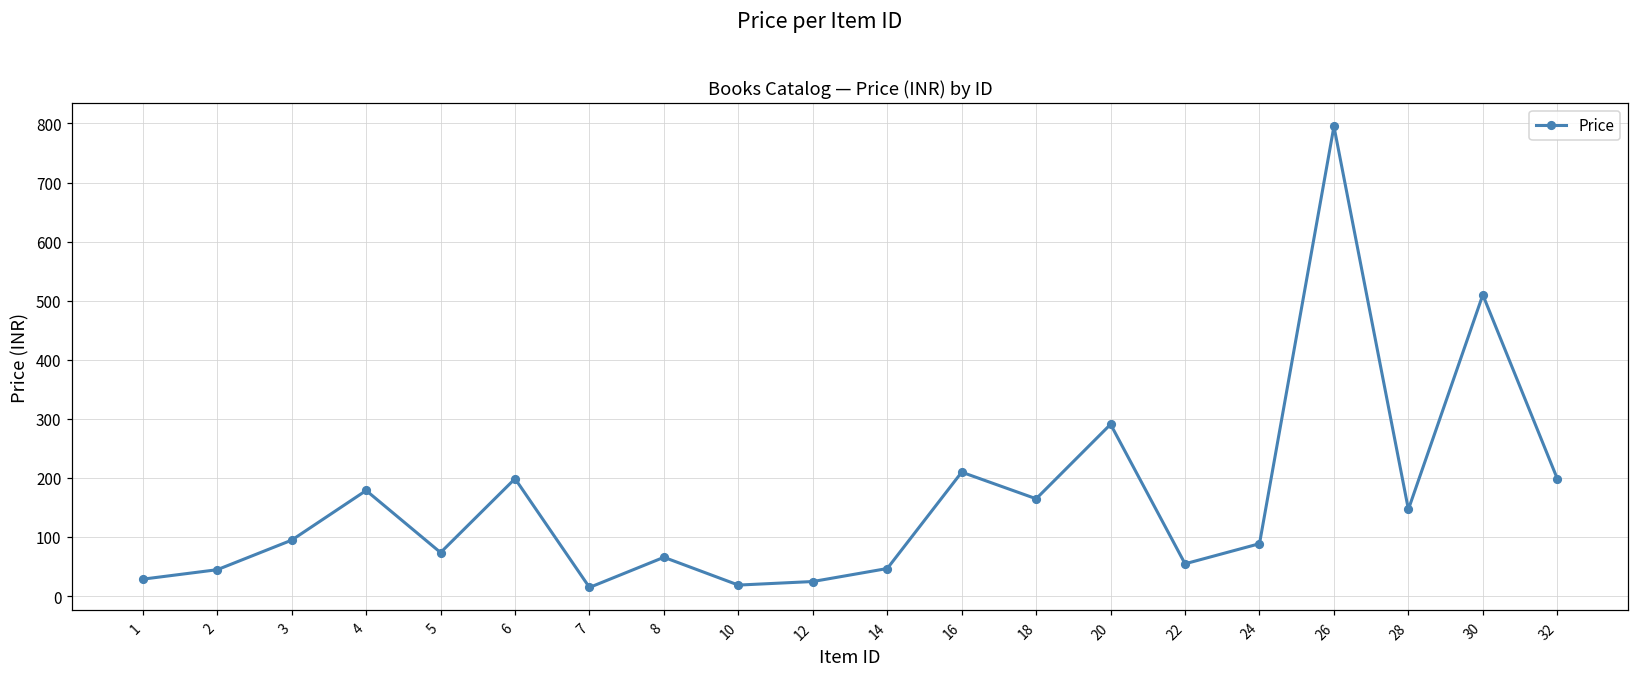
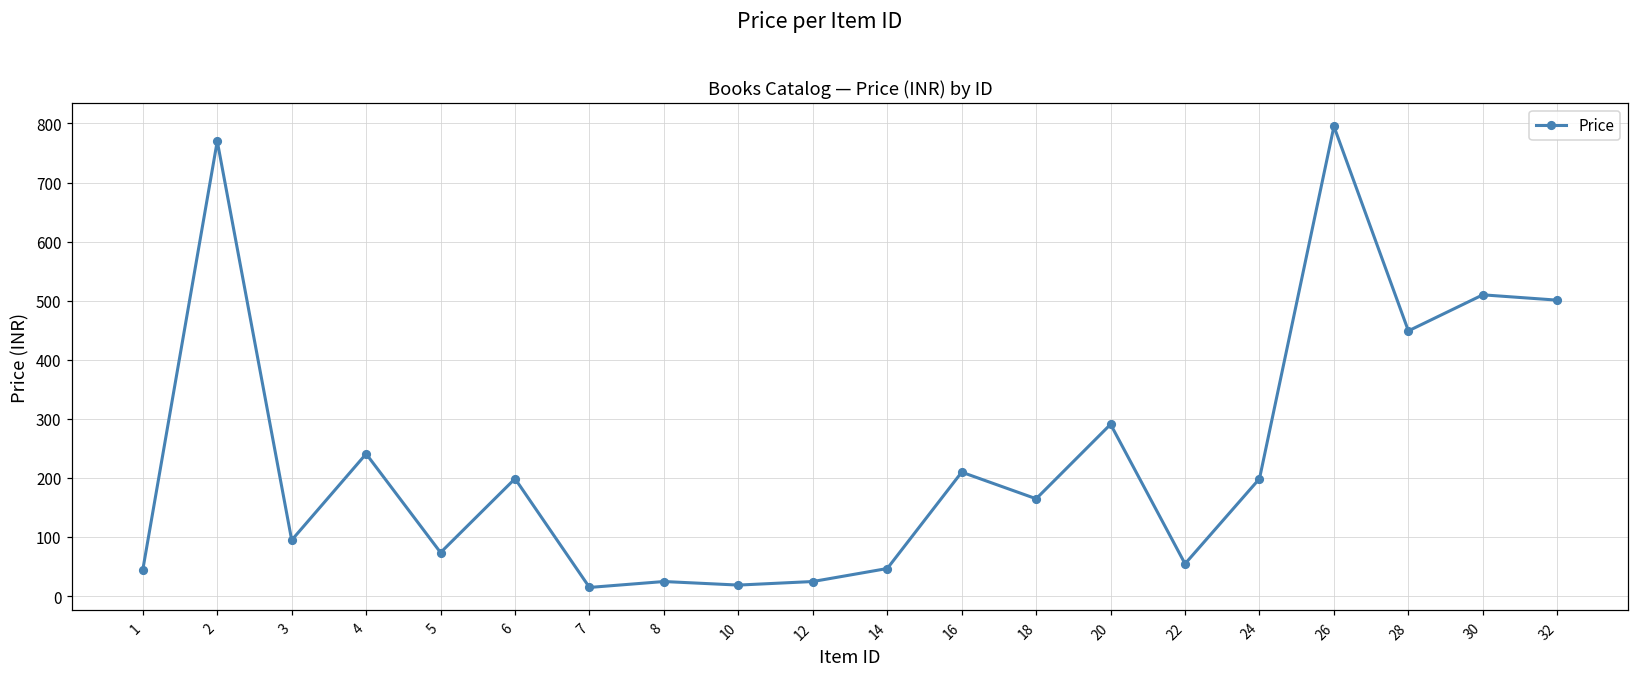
1: 30 -> 50
2: 50 -> 770
4: 180 -> 240
8: 70 -> 30
24: 90 -> 200
28: 150 -> 450
32: 200 -> 500
